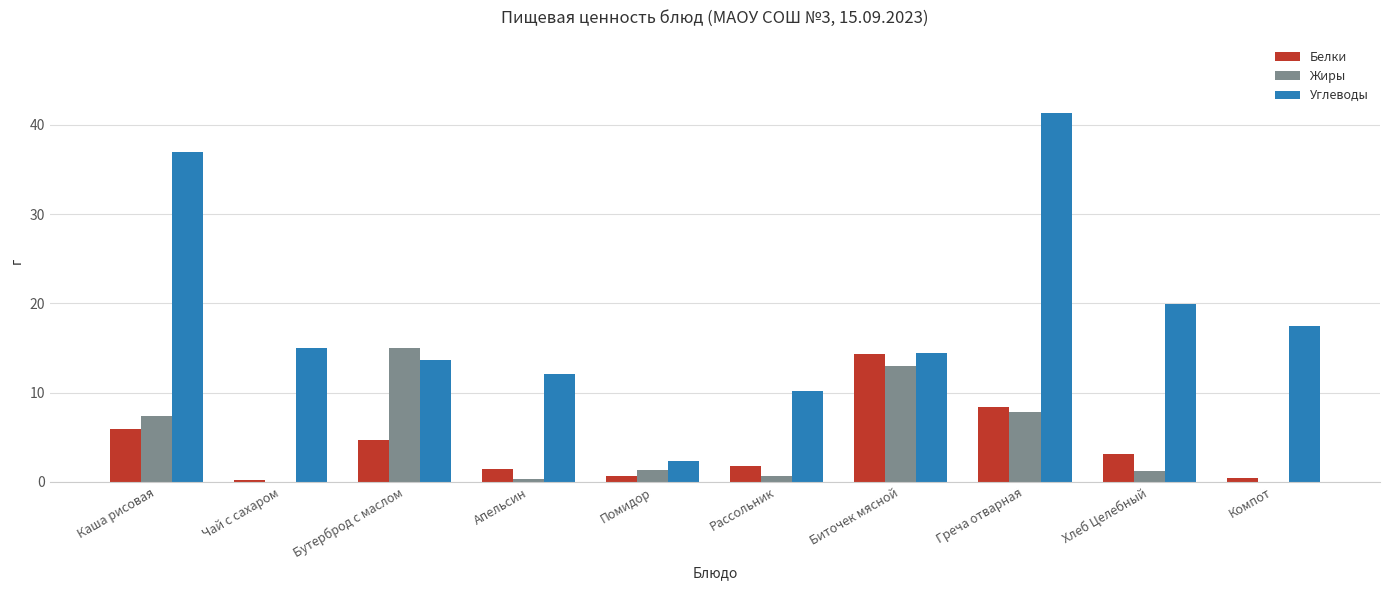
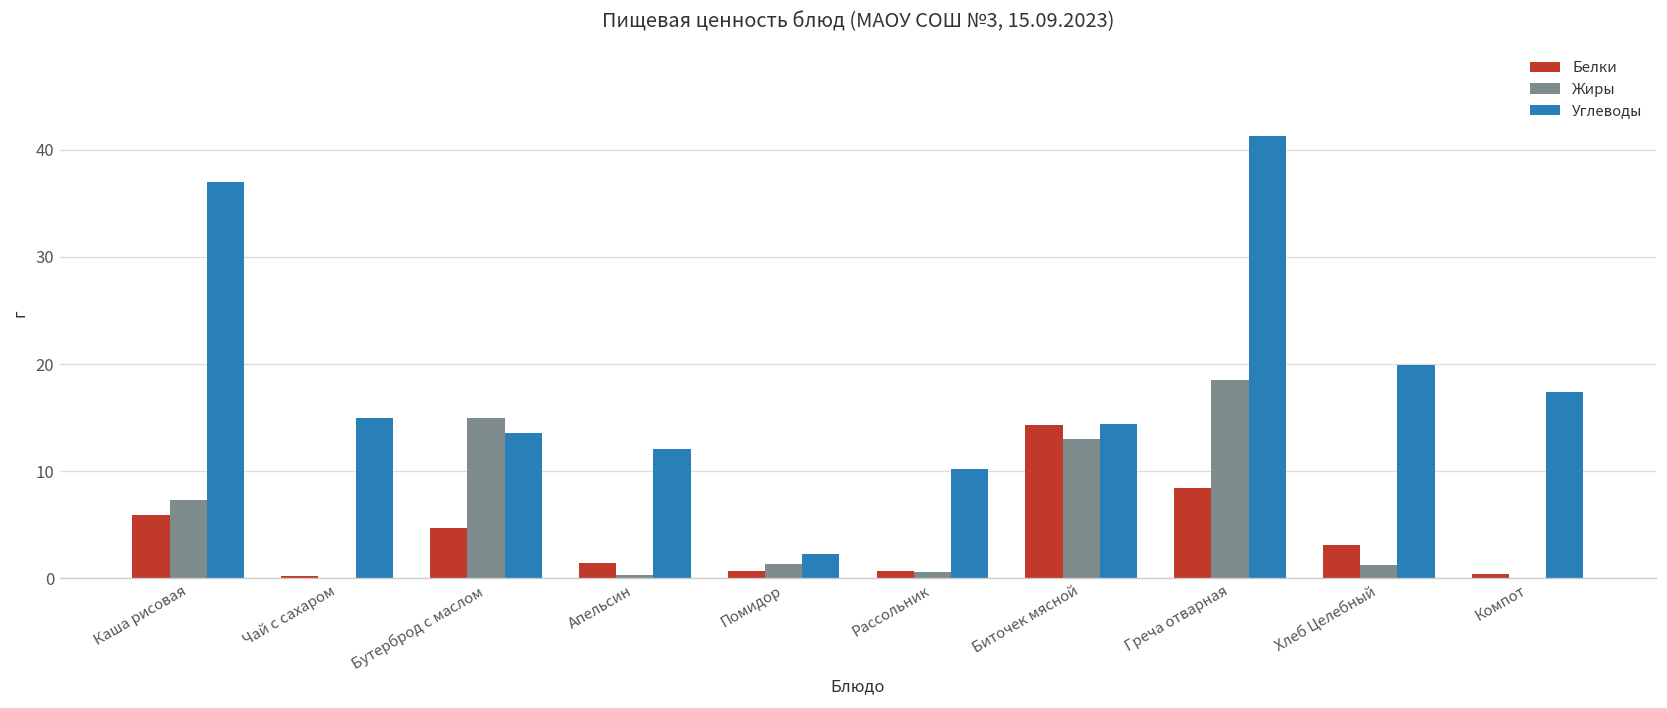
Белки, Рассольник: 2 -> 1
Жиры, Греча отварная: 8 -> 19
